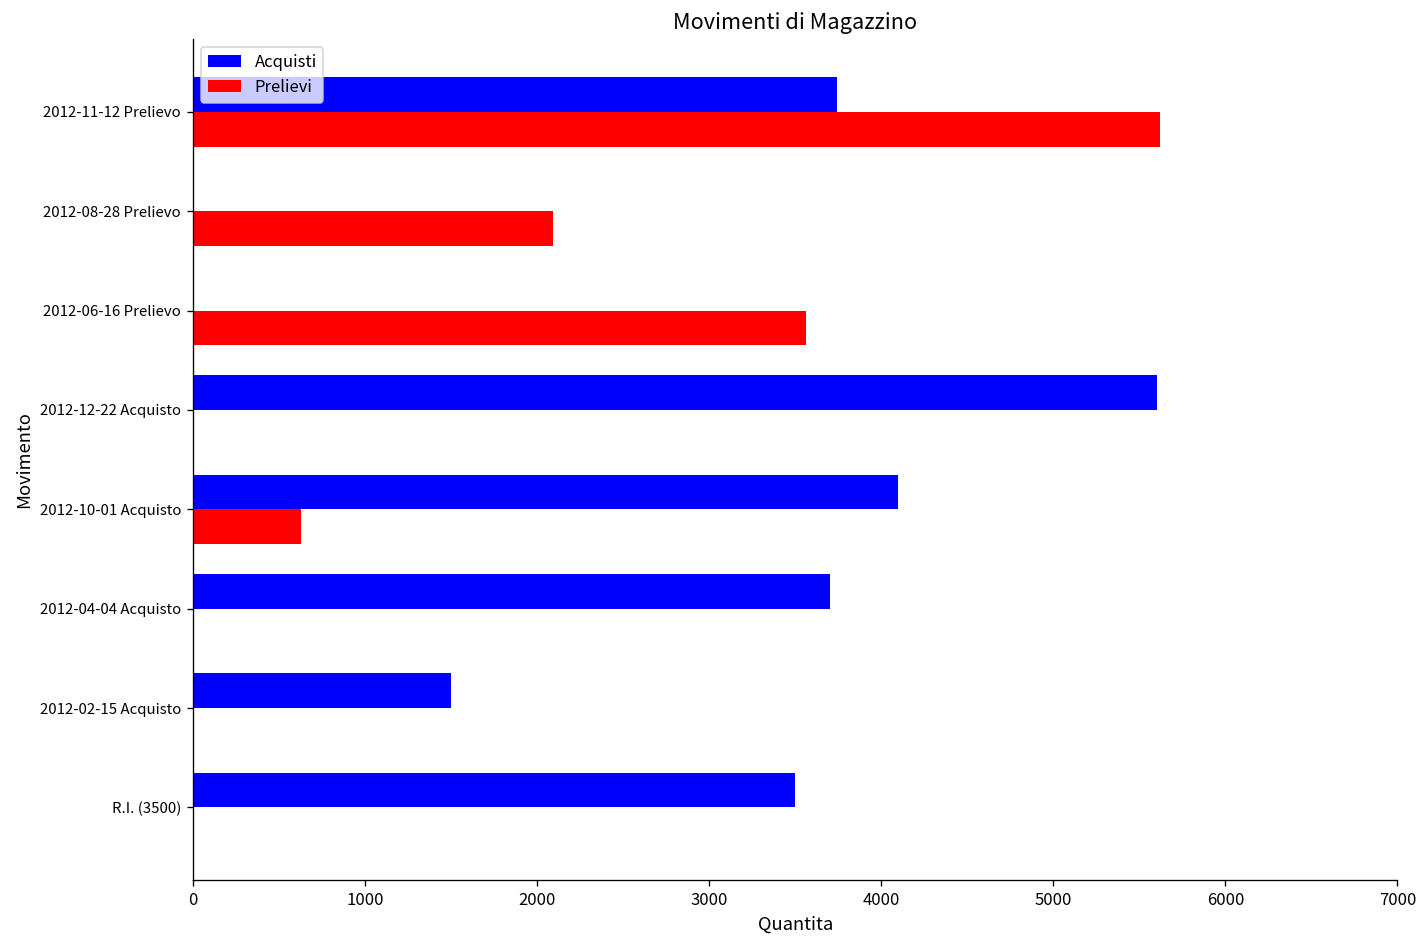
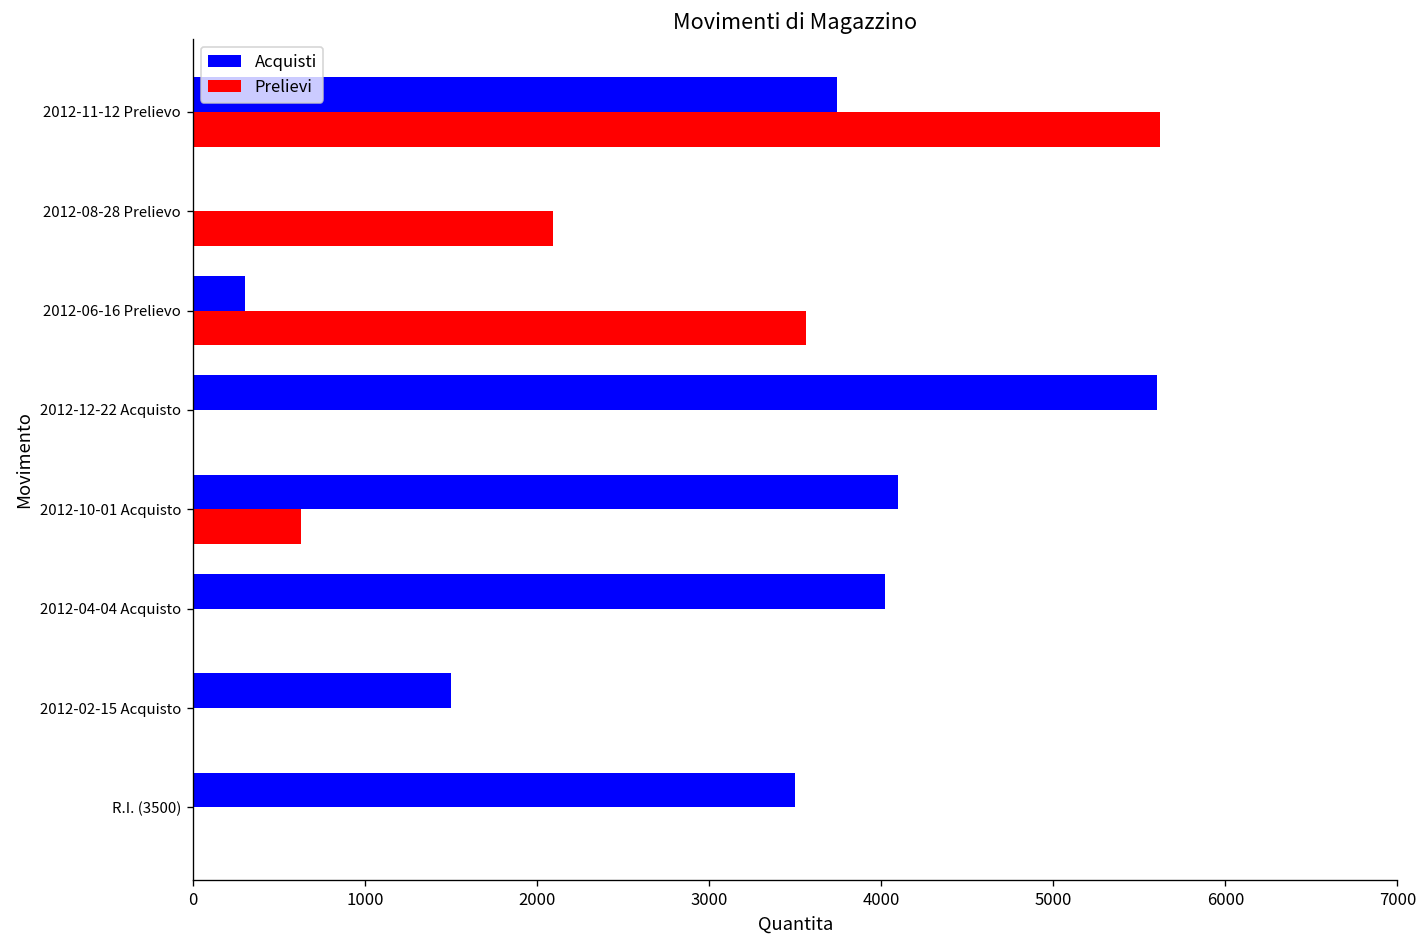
Acquisti, 2012-06-16 Prelievo: 0 -> 300
Acquisti, 2012-04-04 Acquisto: 3700 -> 4020
